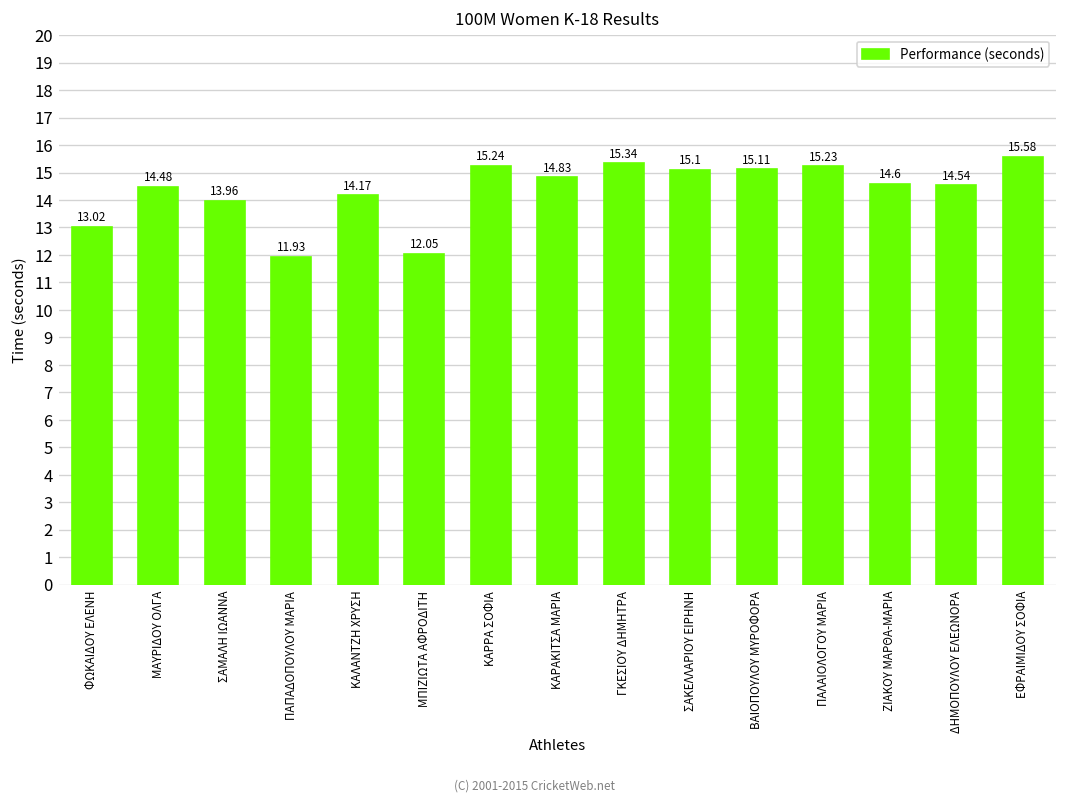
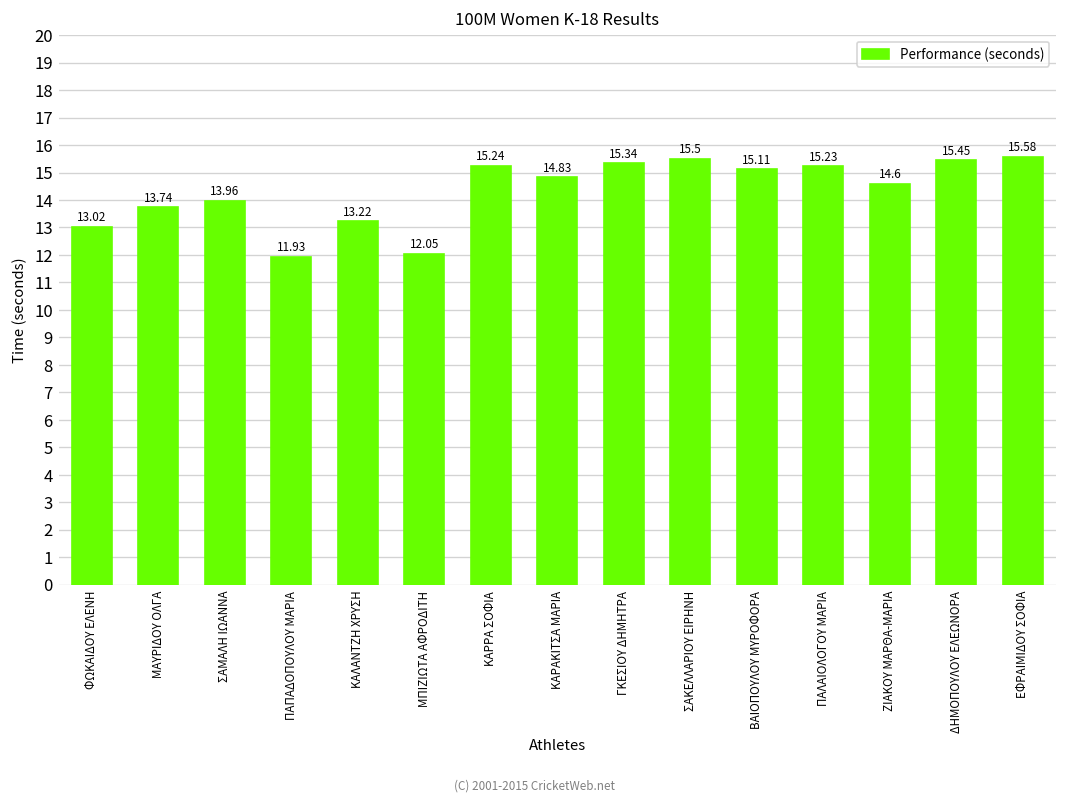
ΜΑΥΡΙΔΟΥ ΟΛΓΑ: 14.48 -> 13.74
ΚΑΛΑΝΤΖΗ ΧΡΥΣΗ: 14.17 -> 13.22
ΣΑΚΕΛΛΑΡΙΟΥ ΕΙΡΗΝΗ: 15.1 -> 15.5
ΔΗΜΟΠΟΥΛΟΥ ΕΛΕΩΝΟΡΑ: 14.54 -> 15.45
